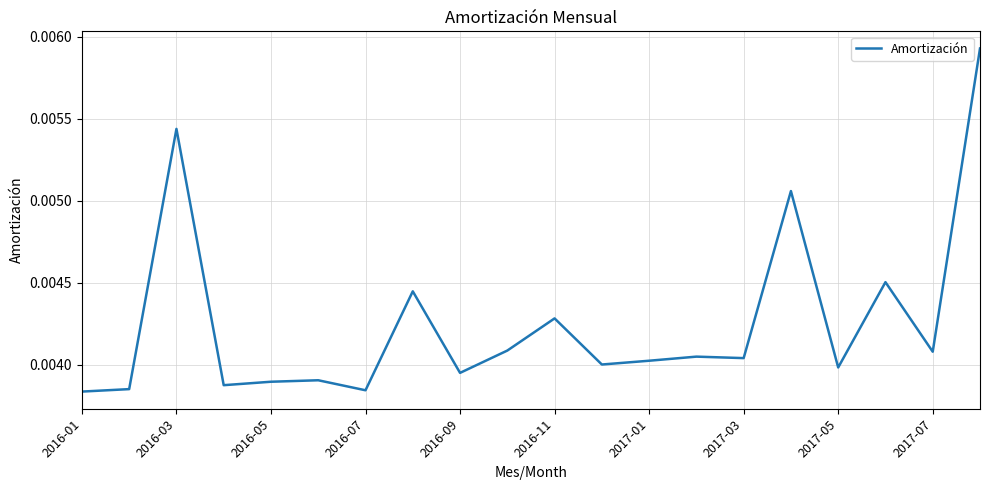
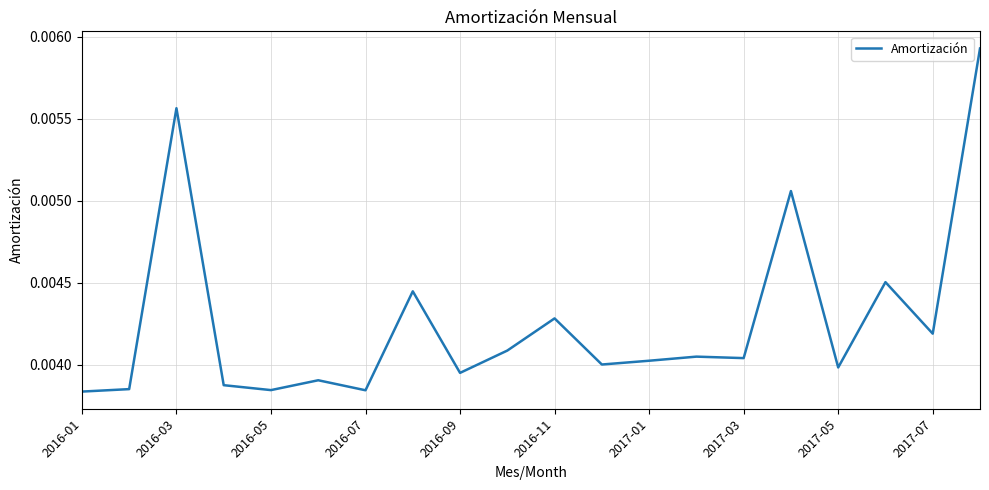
2016-03: 0.00544 -> 0.00556
2016-05: 0.00390 -> 0.00385
2017-07: 0.00408 -> 0.00419
